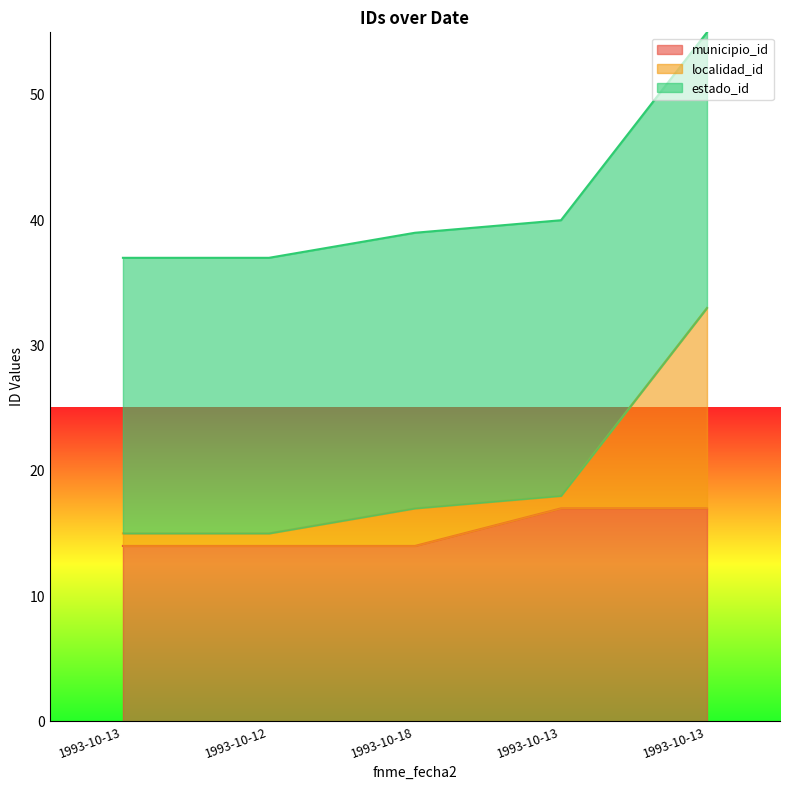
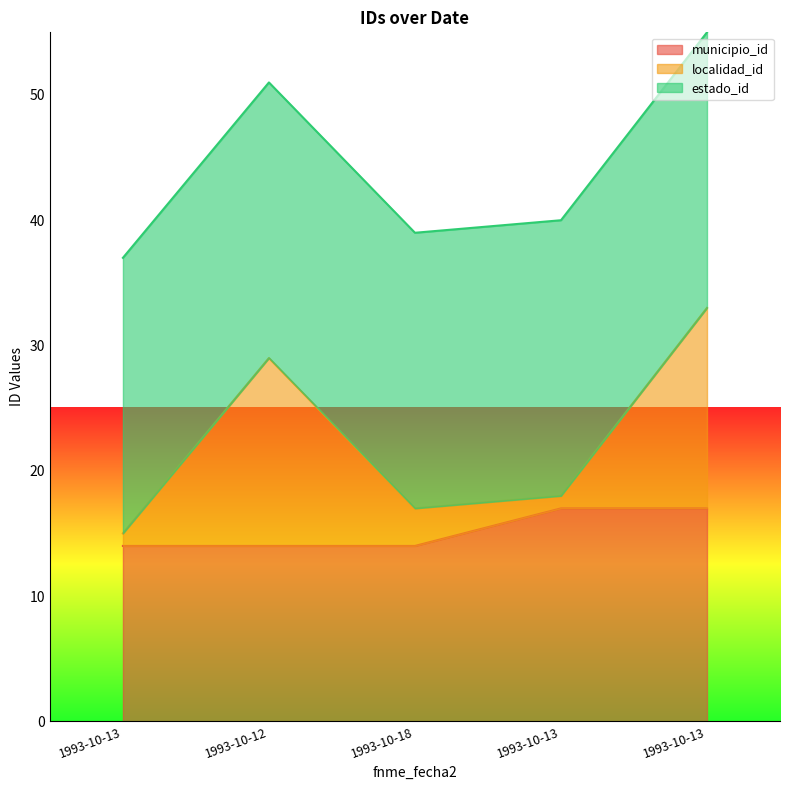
localidad_id, 1993-10-12: 1 -> 15
